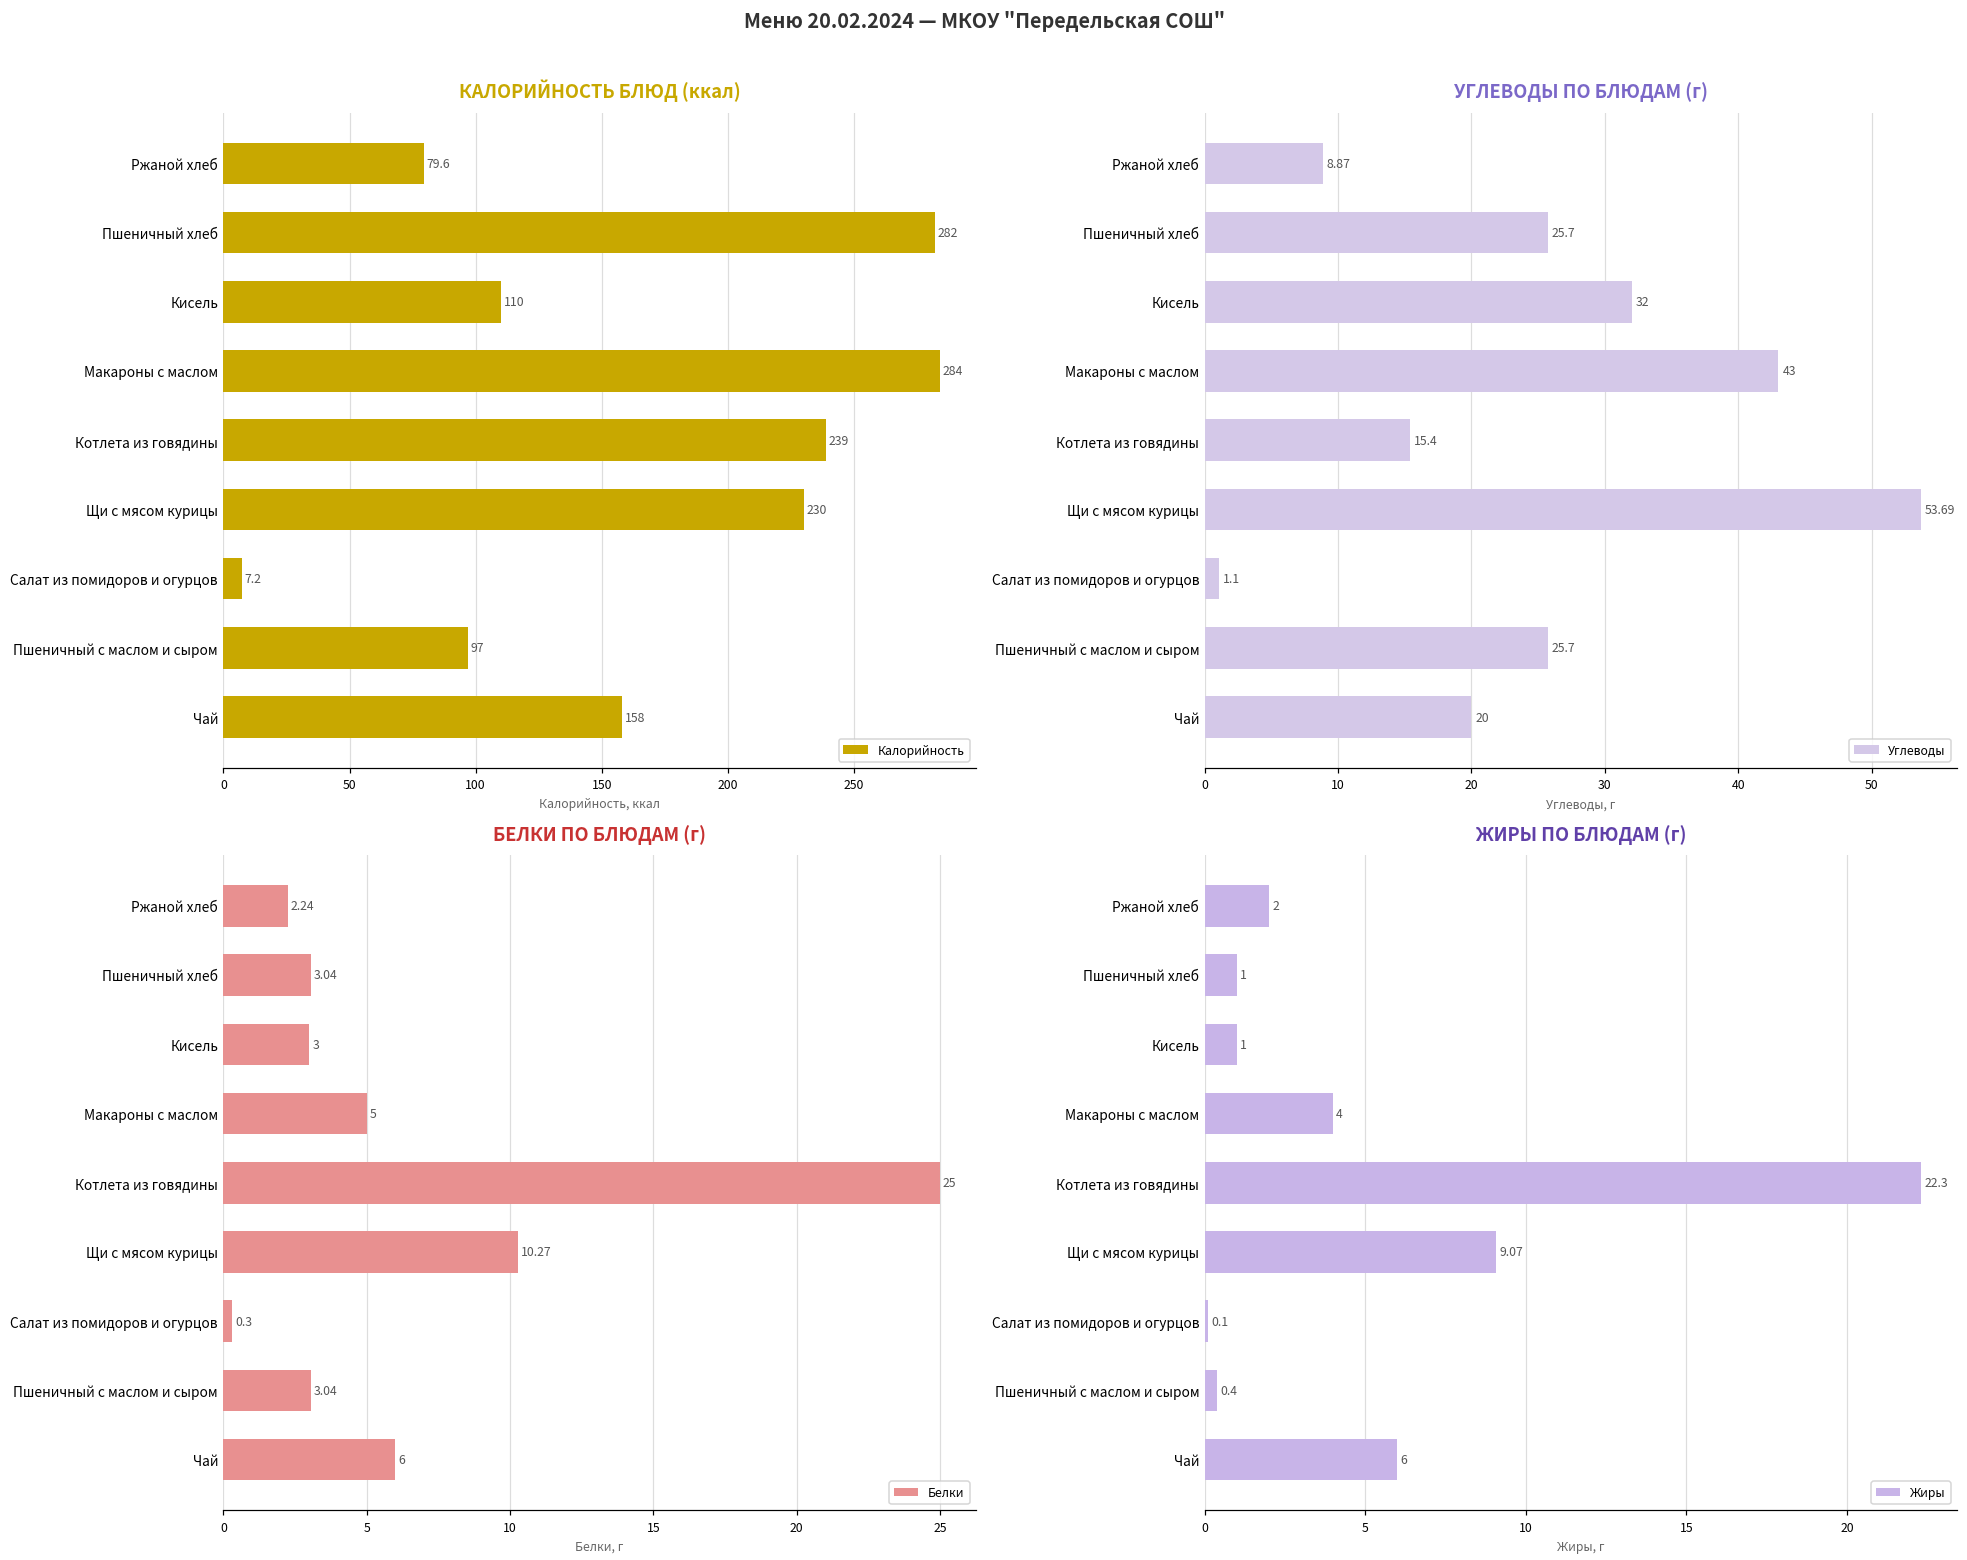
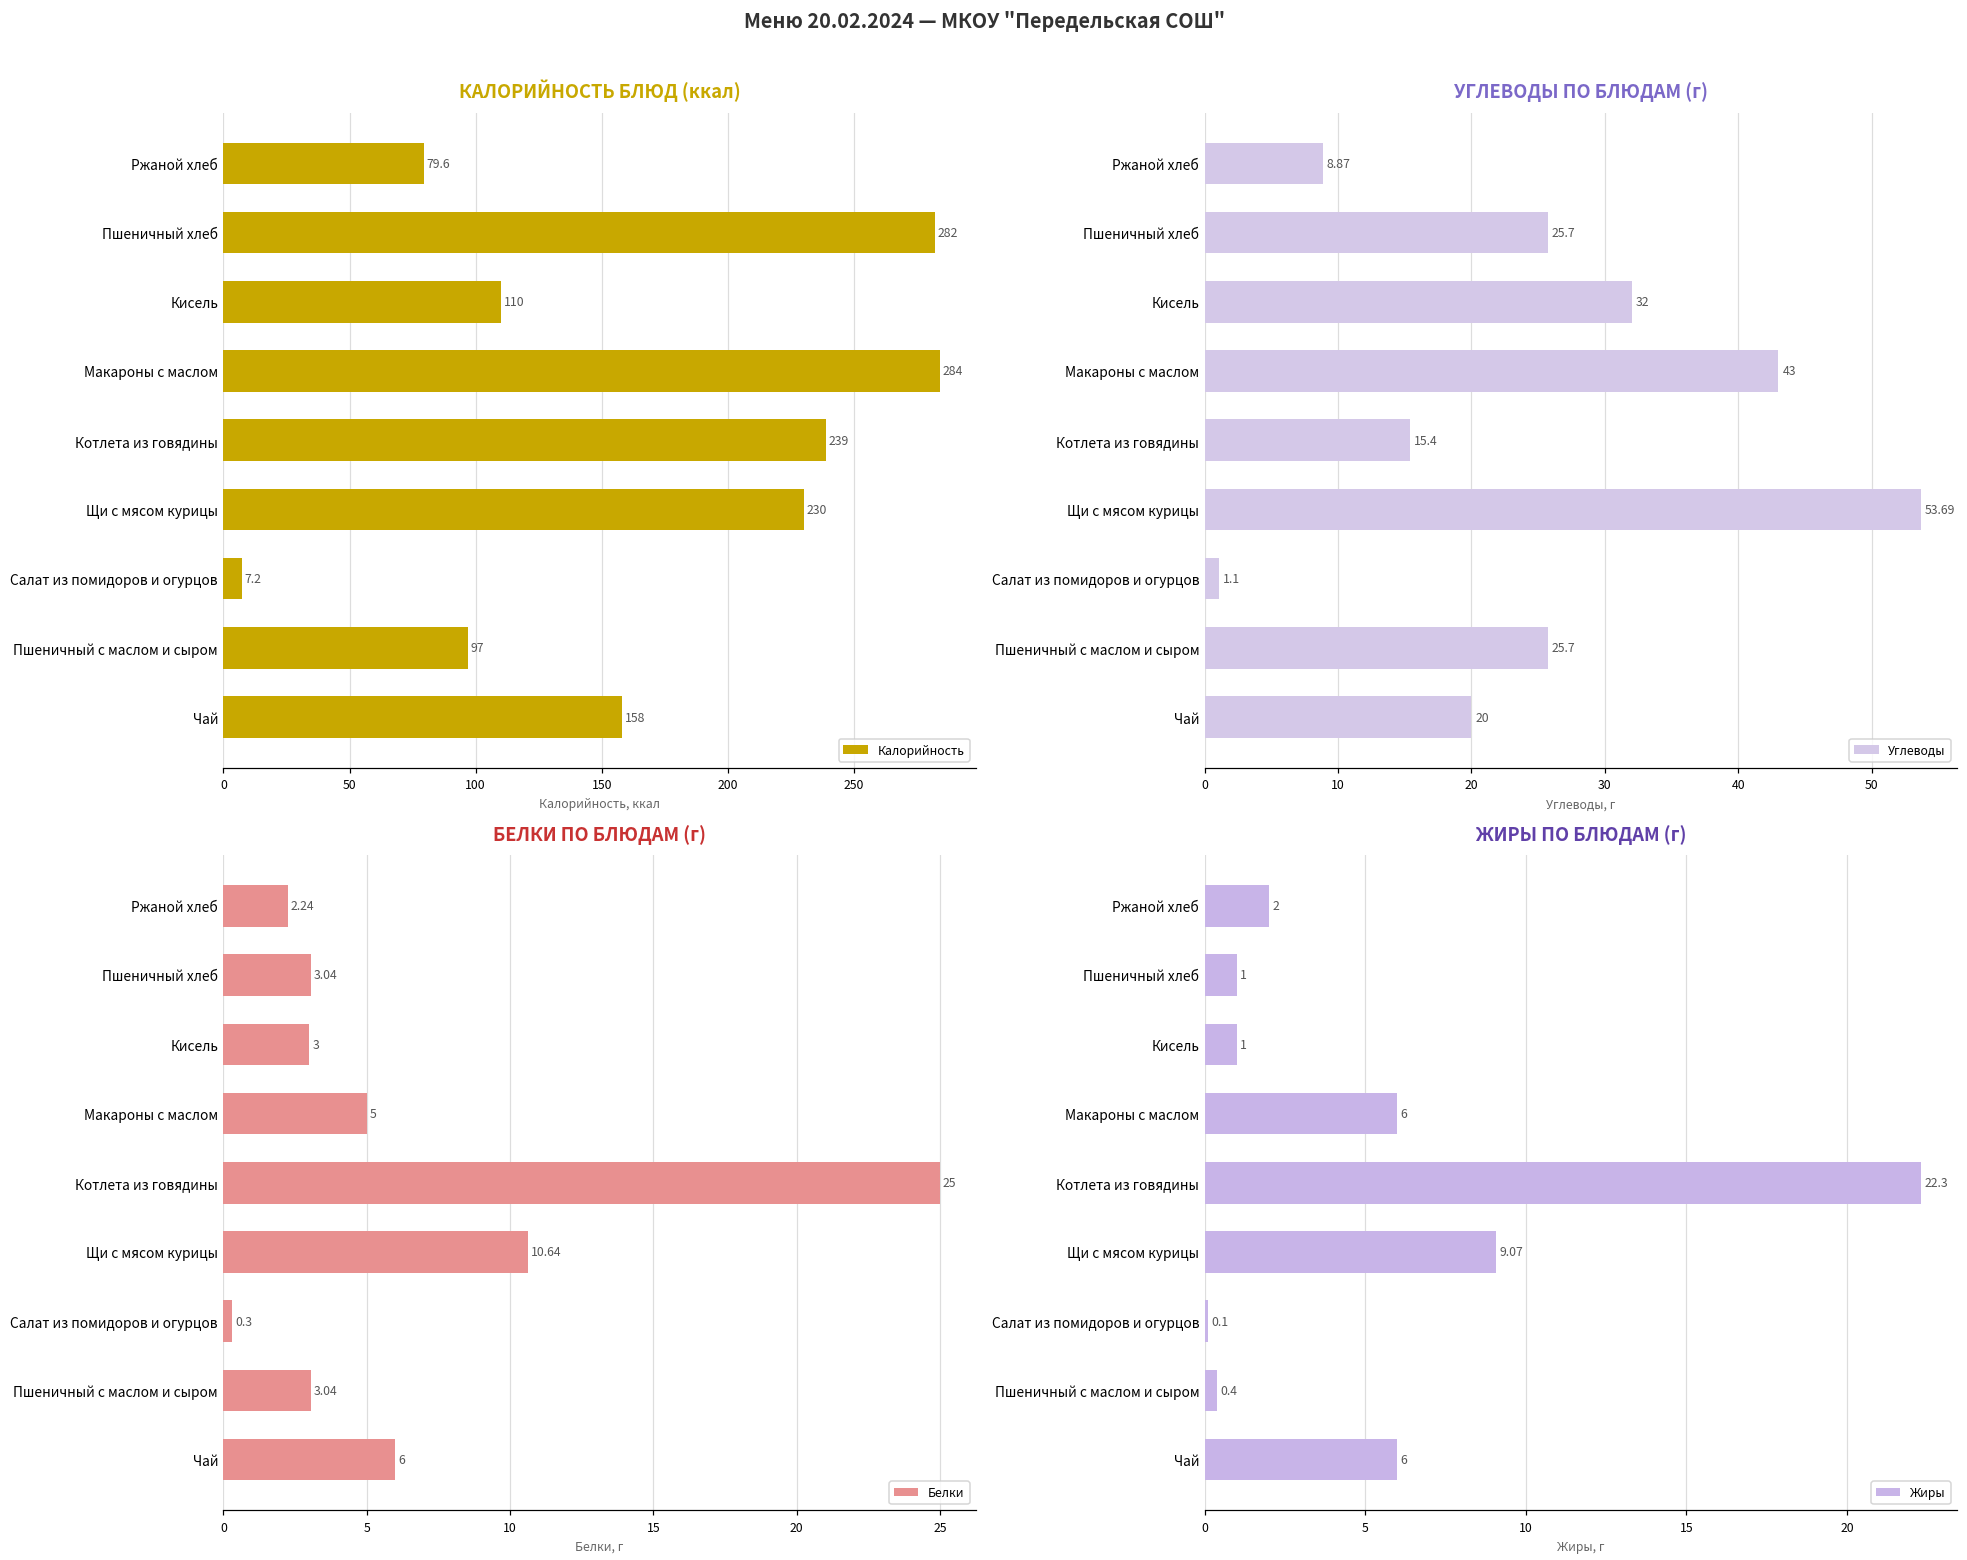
БЕЛКИ ПО БЛЮДАМ (г), Щи с мясом курицы: 10.27 -> 10.64
ЖИРЫ ПО БЛЮДАМ (г), Макароны с маслом: 4 -> 6
